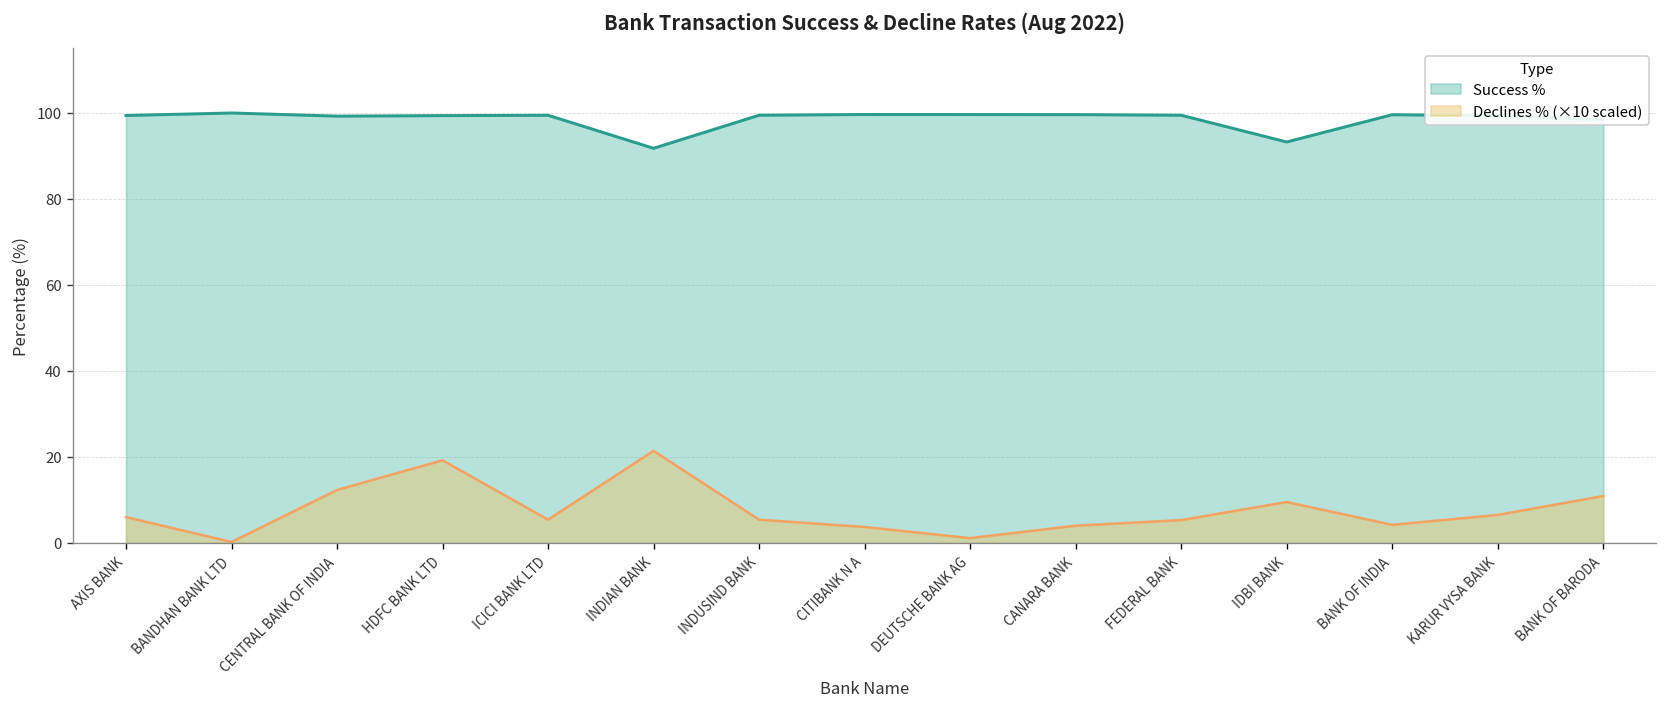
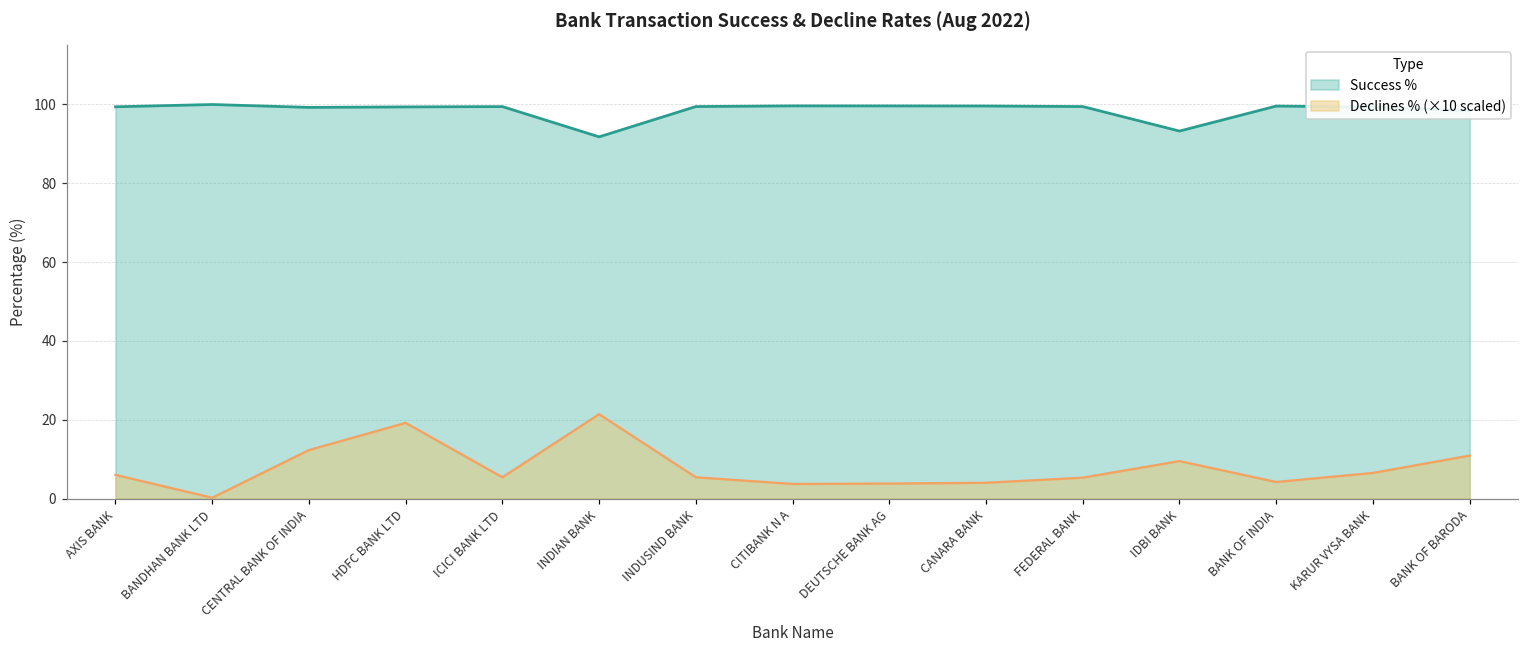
Declines % (×10 scaled), DEUTSCHE BANK AG: 1 -> 4
